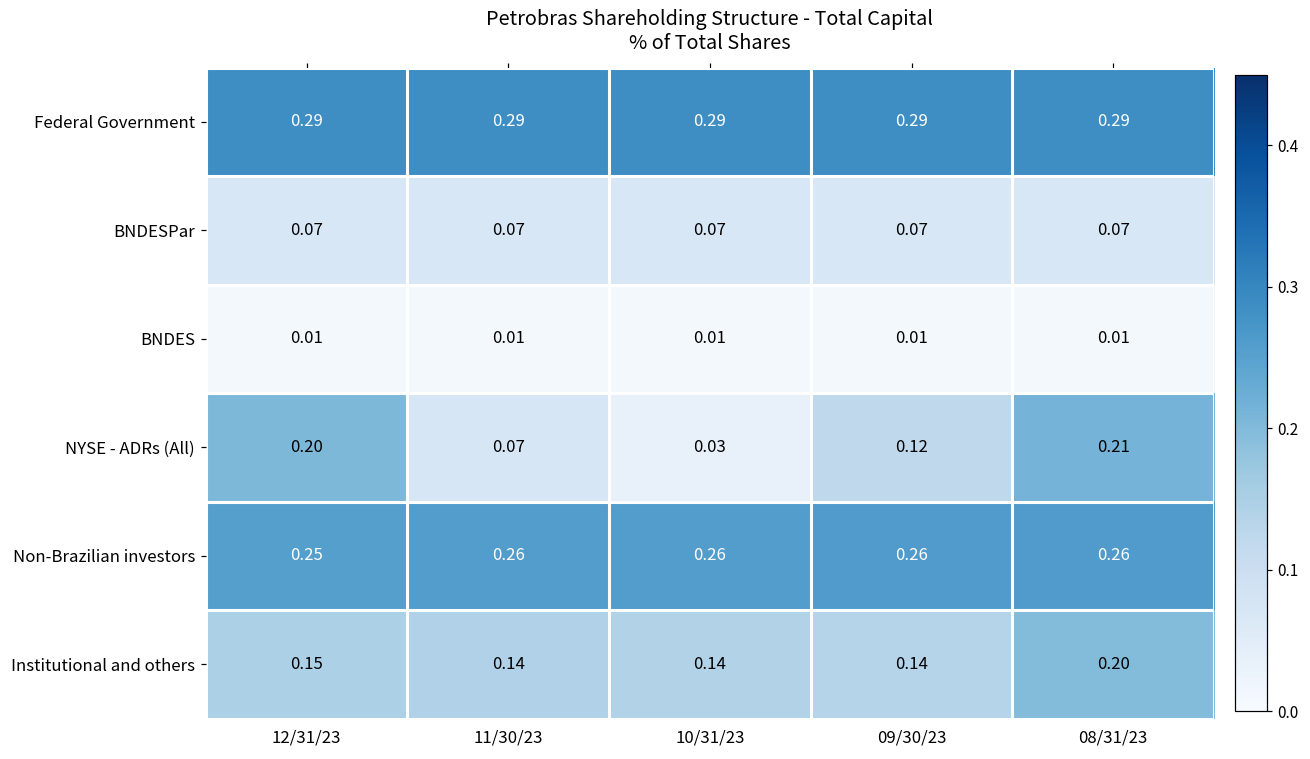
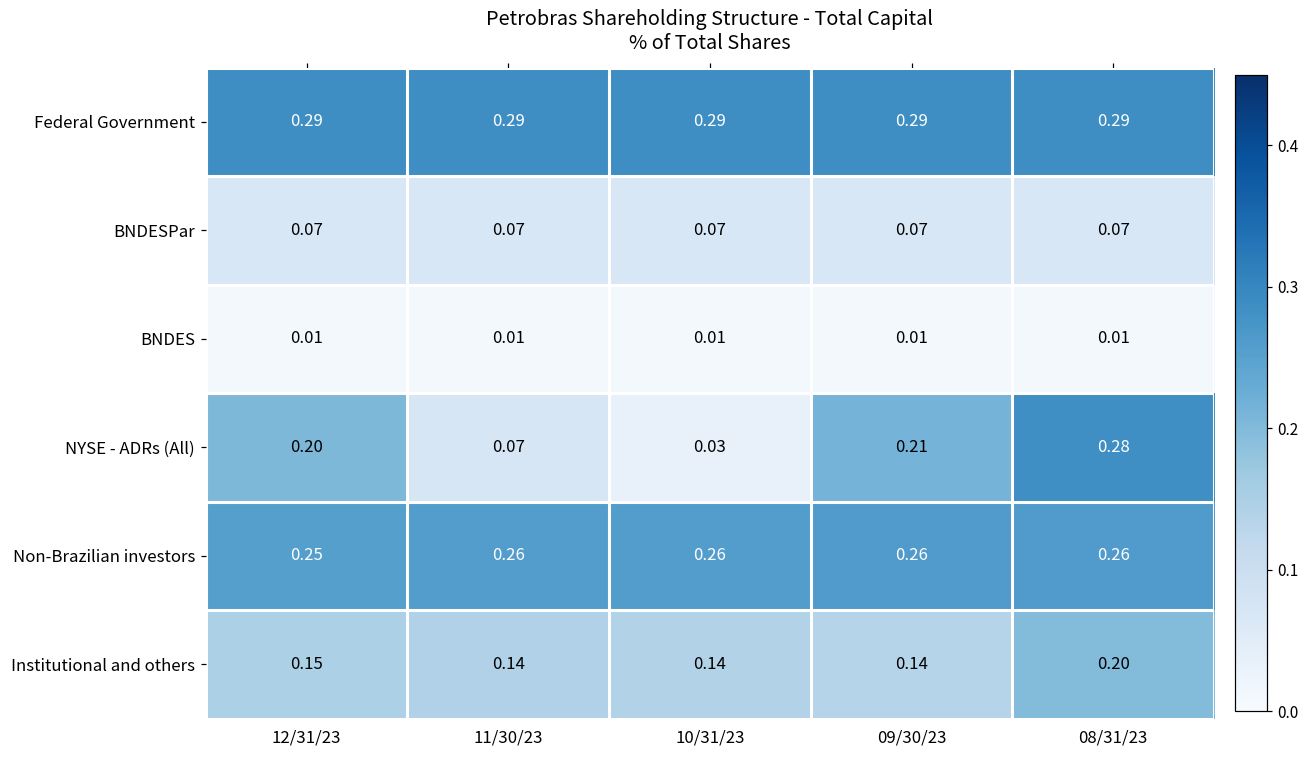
NYSE - ADRs (All), 09/30/23: 0.12 -> 0.21
NYSE - ADRs (All), 08/31/23: 0.21 -> 0.28
